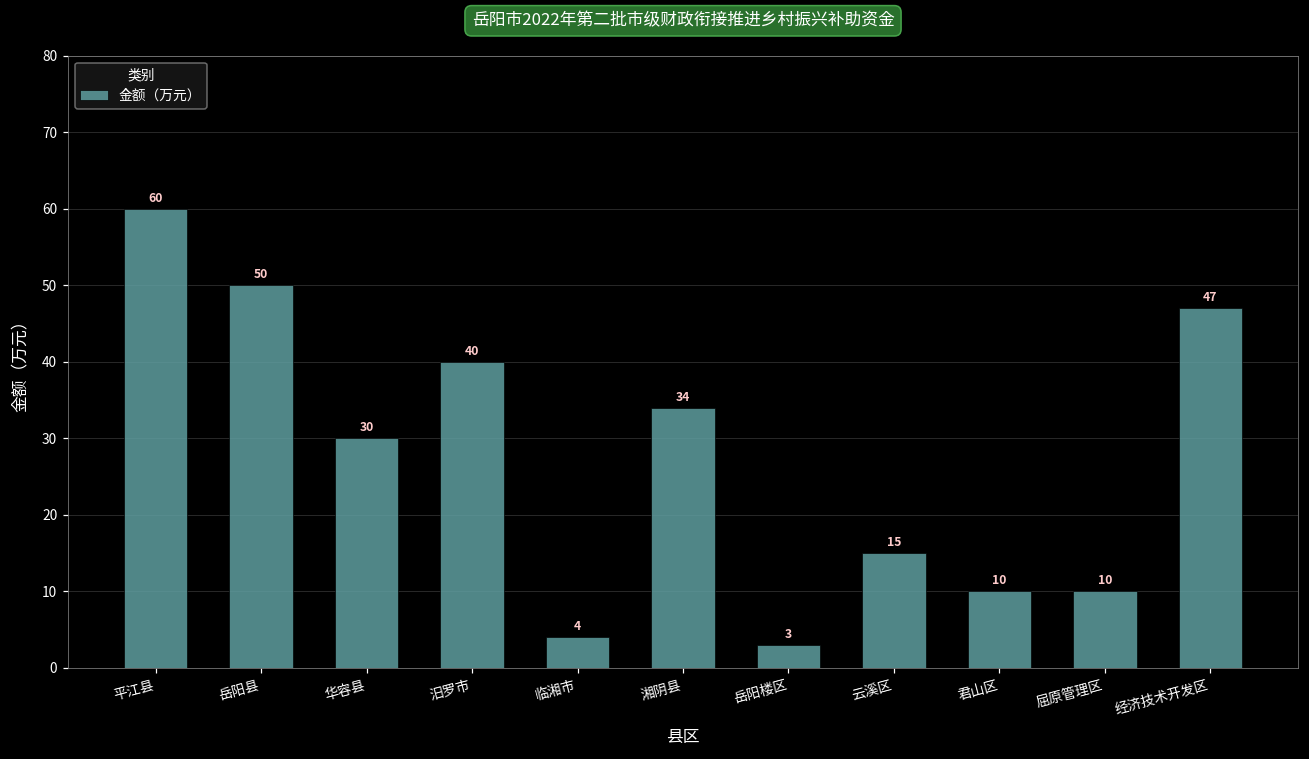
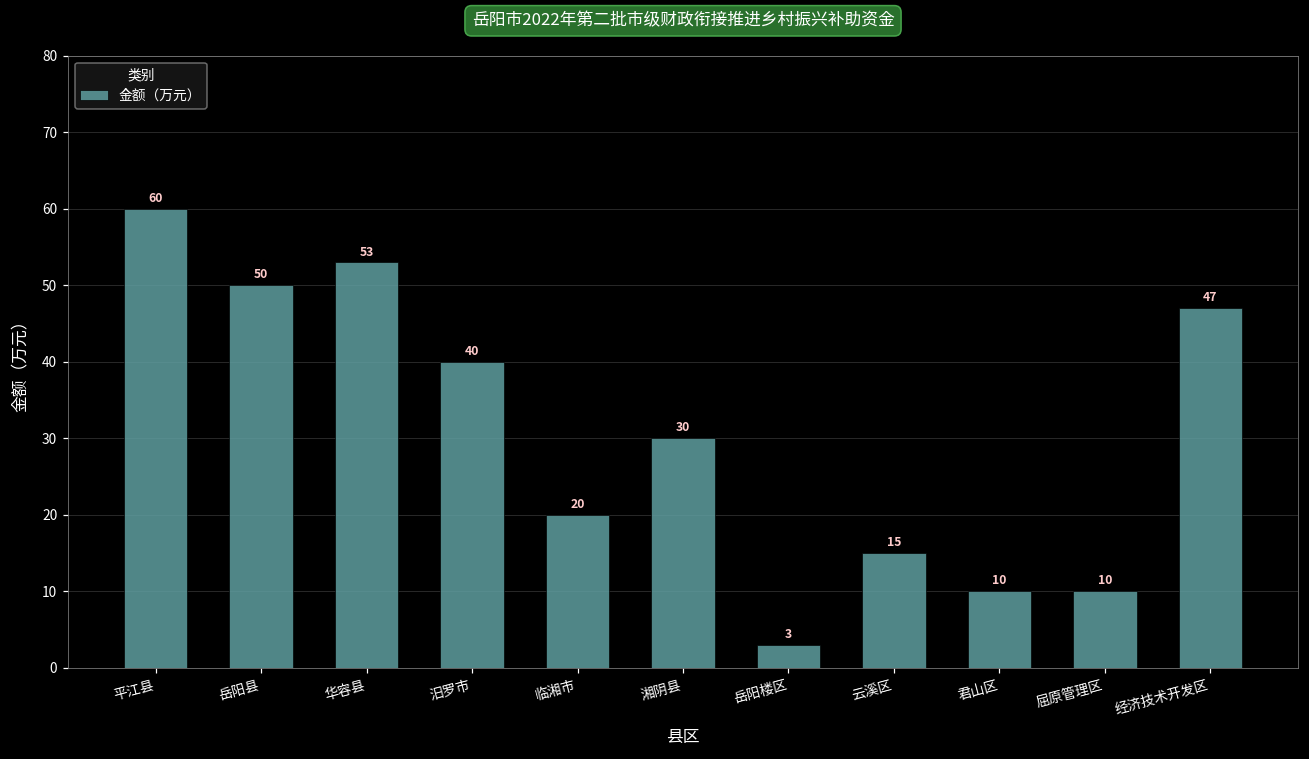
华容县: 30 -> 53
临湘市: 4 -> 20
湘阴县: 34 -> 30
